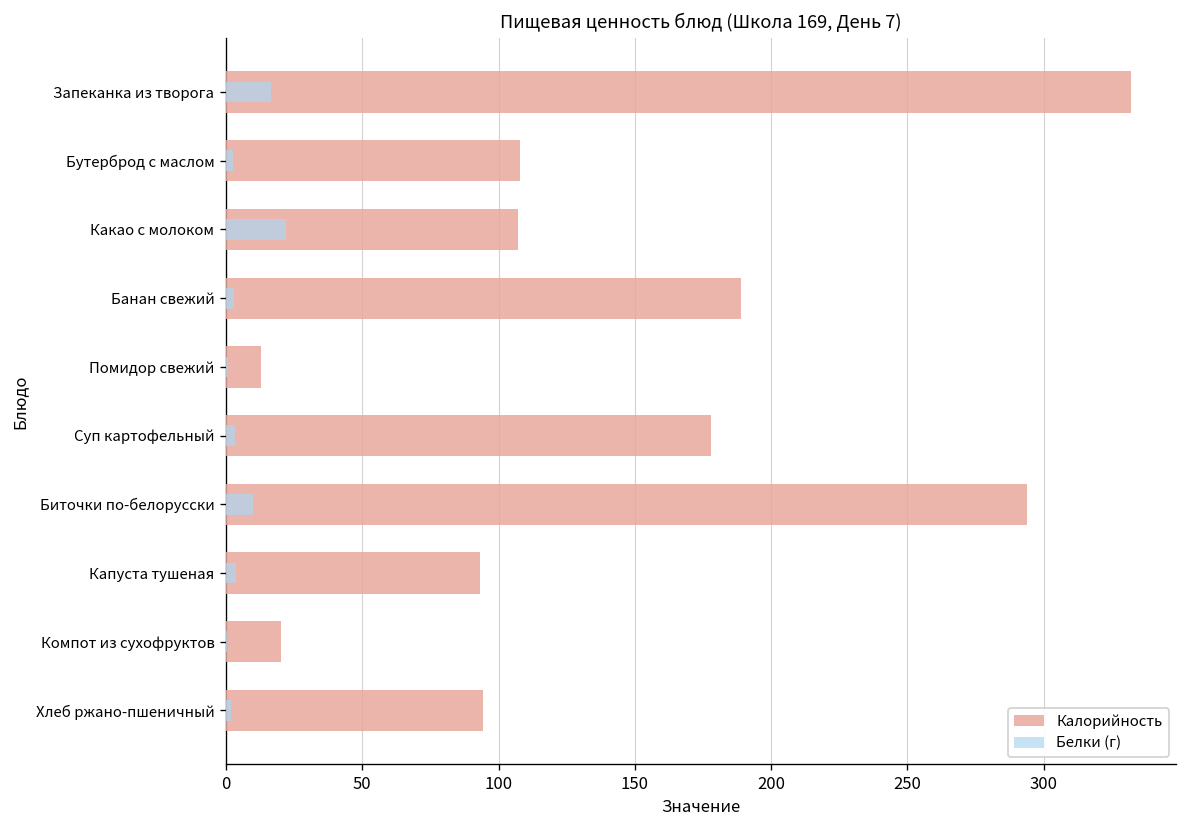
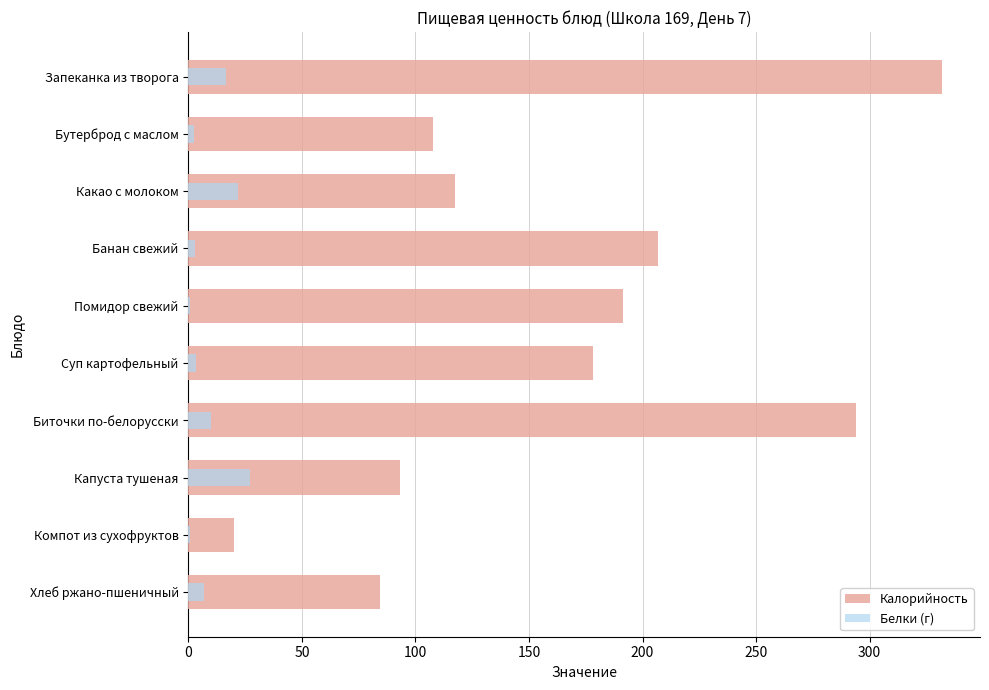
Калорийность, Какао с молоком: 107 -> 117
Калорийность, Банан свежий: 189 -> 207
Калорийность, Помидор свежий: 13 -> 191
Белки (г), Капуста тушеная: 4 -> 27
Калорийность, Хлеб ржано-пшеничный: 94 -> 85
Белки (г), Хлеб ржано-пшеничный: 2 -> 7
